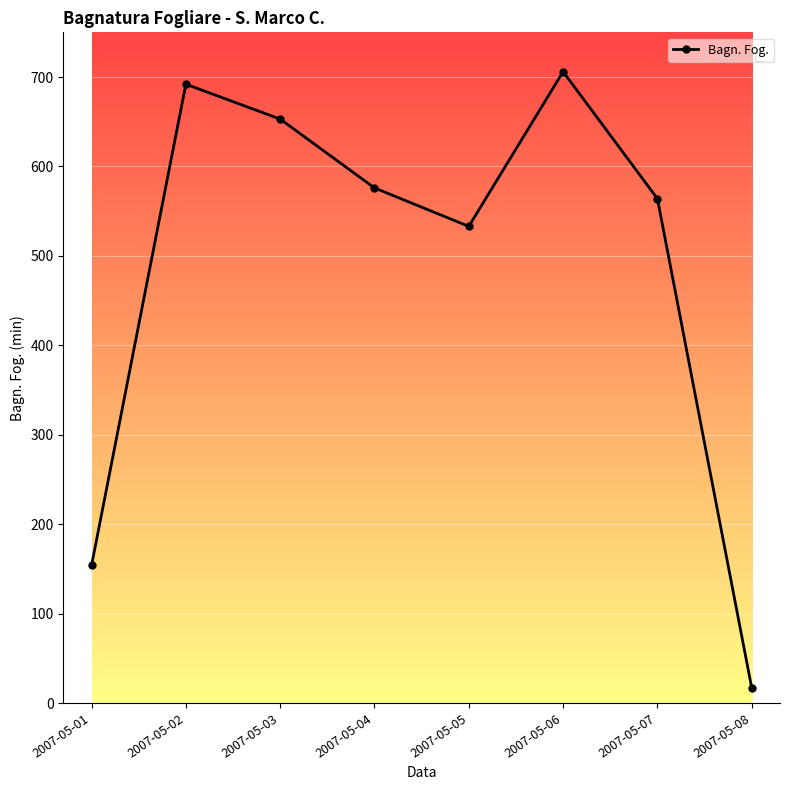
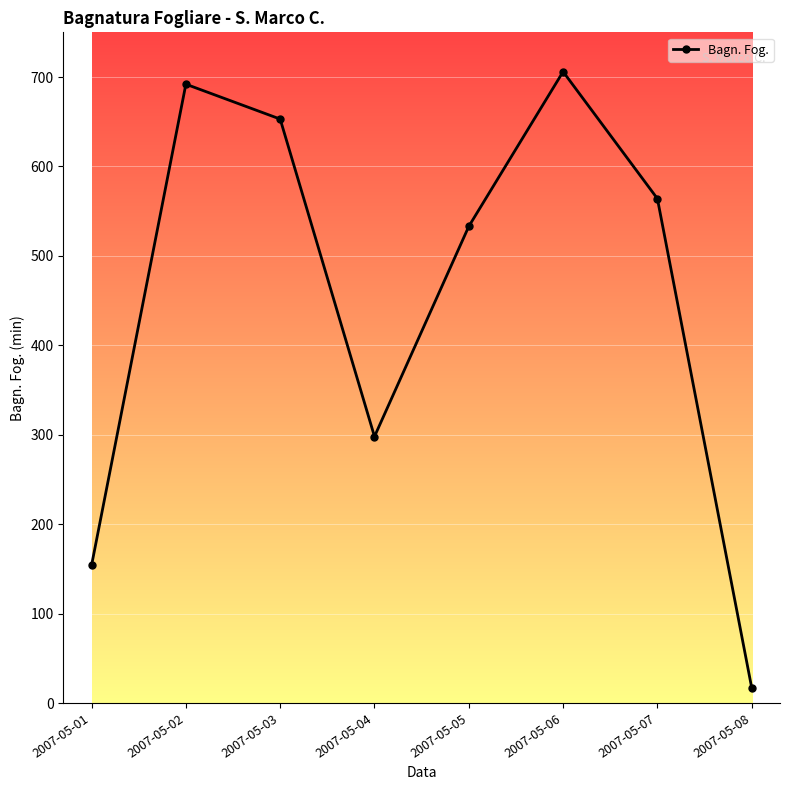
2007-05-04: 580 -> 300
